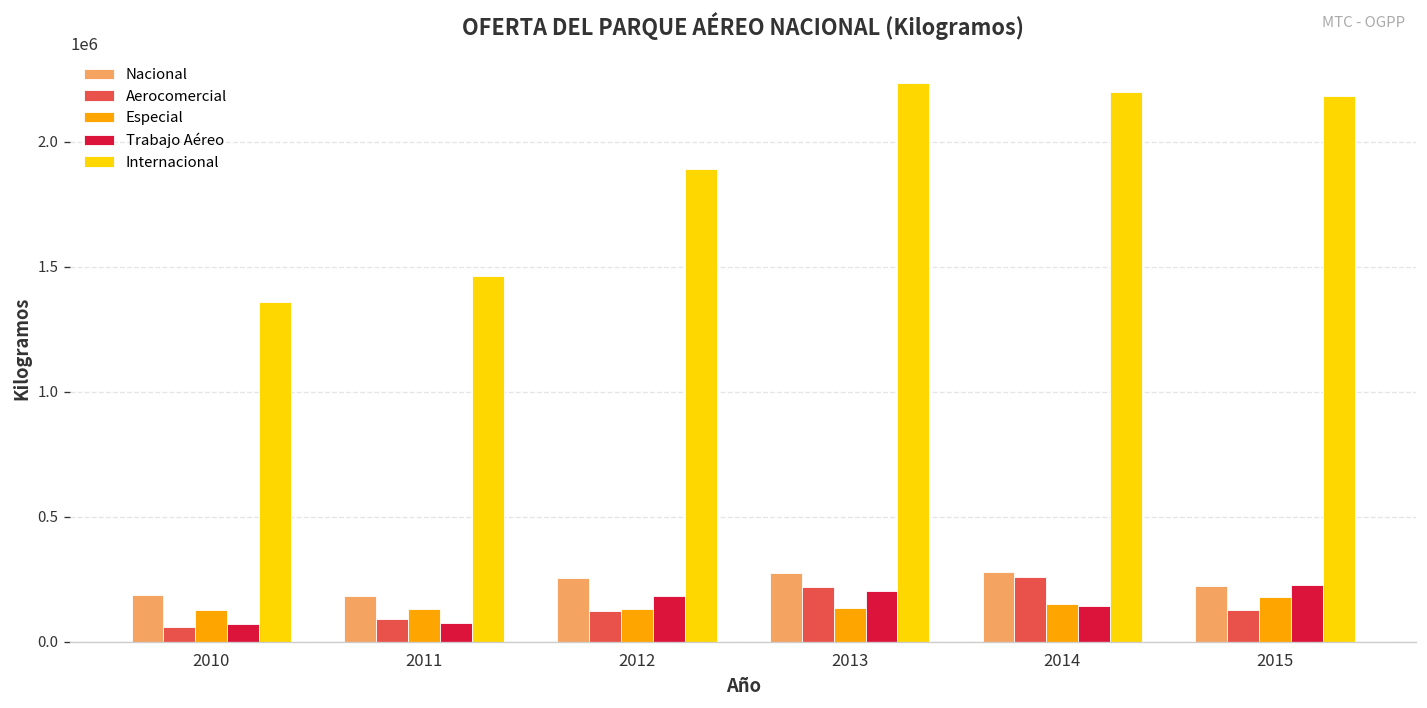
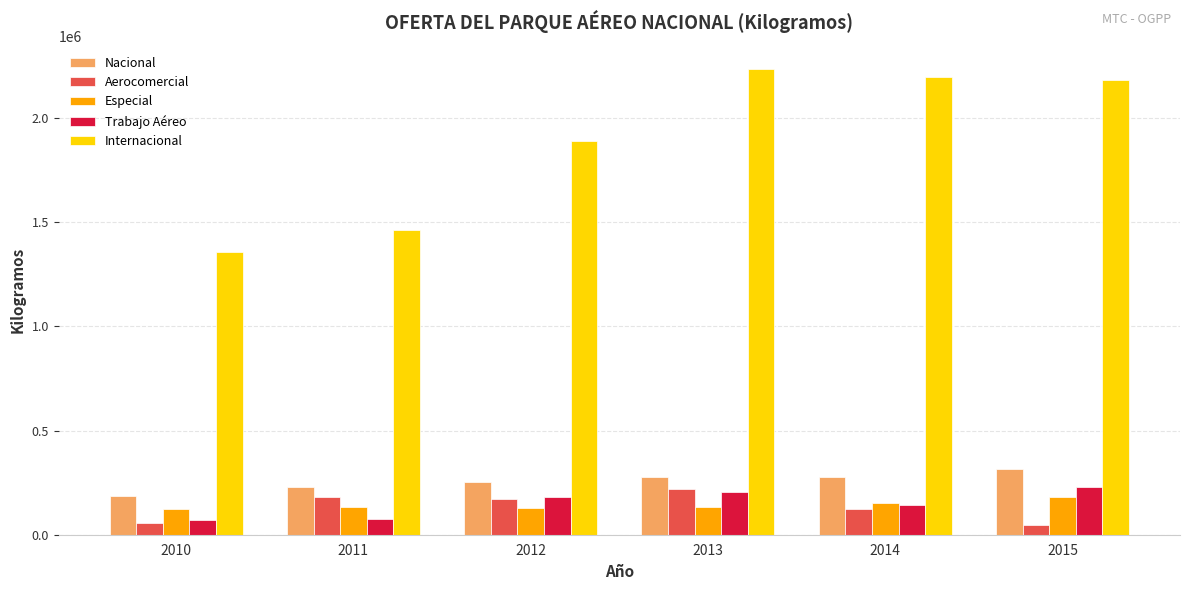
Nacional, 2011: 180000 -> 230000
Aerocomercial, 2011: 90000 -> 180000
Aerocomercial, 2012: 120000 -> 170000
Aerocomercial, 2014: 260000 -> 120000
Nacional, 2015: 220000 -> 310000
Aerocomercial, 2015: 130000 -> 50000
